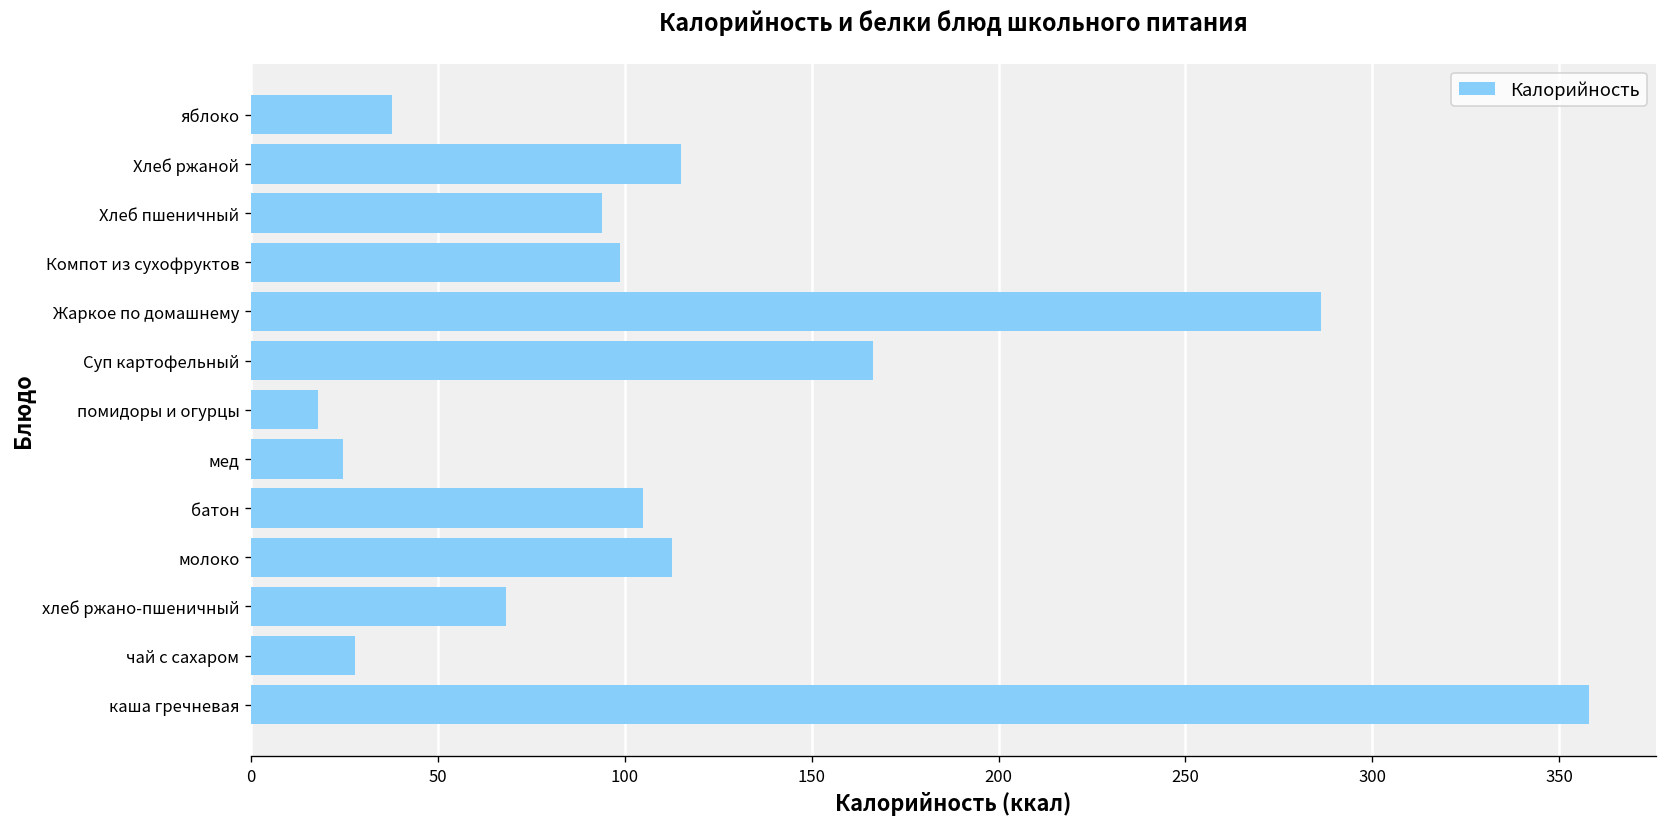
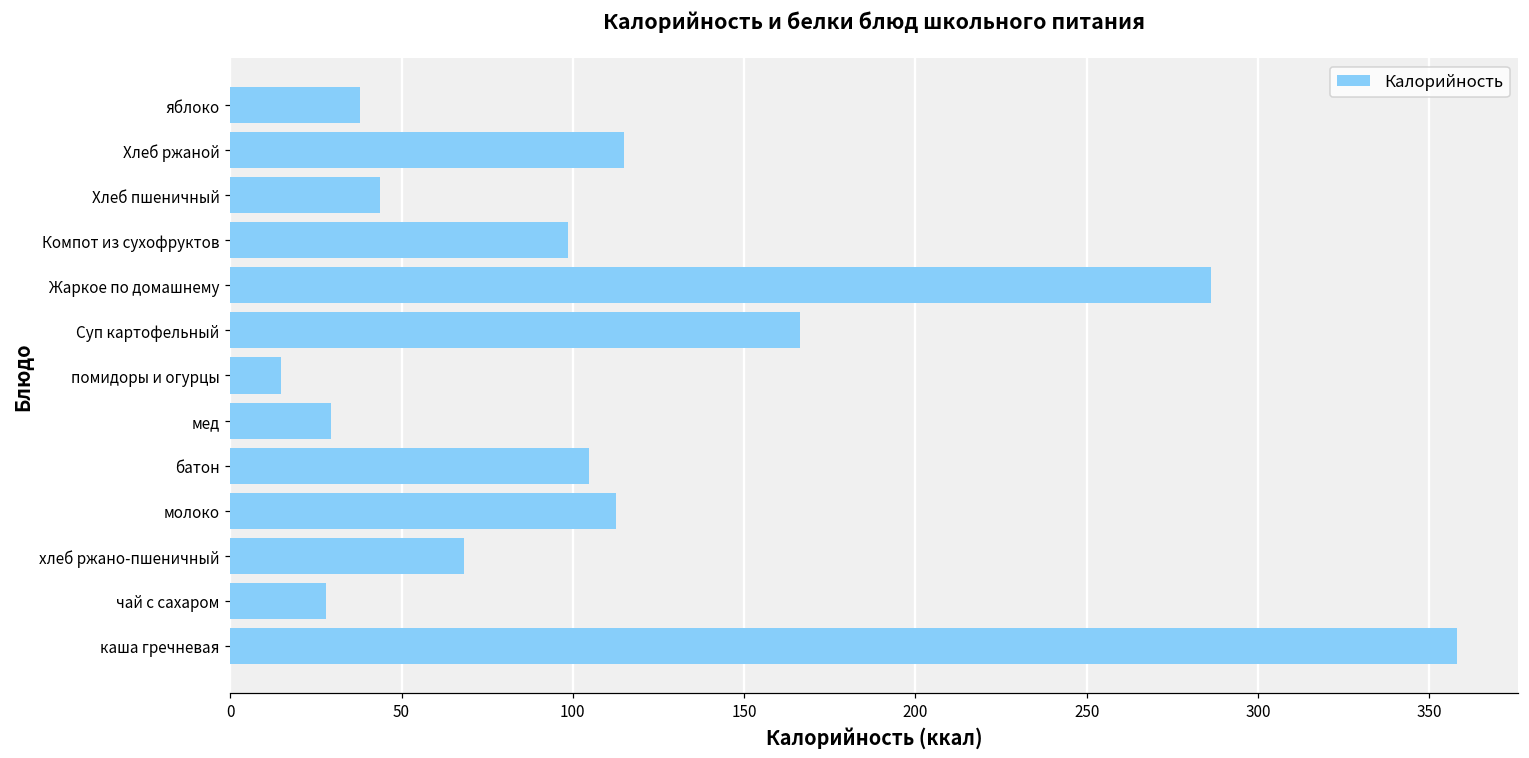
Хлеб пшеничный: 94 -> 44
помидоры и огурцы: 18 -> 15
мед: 25 -> 30
